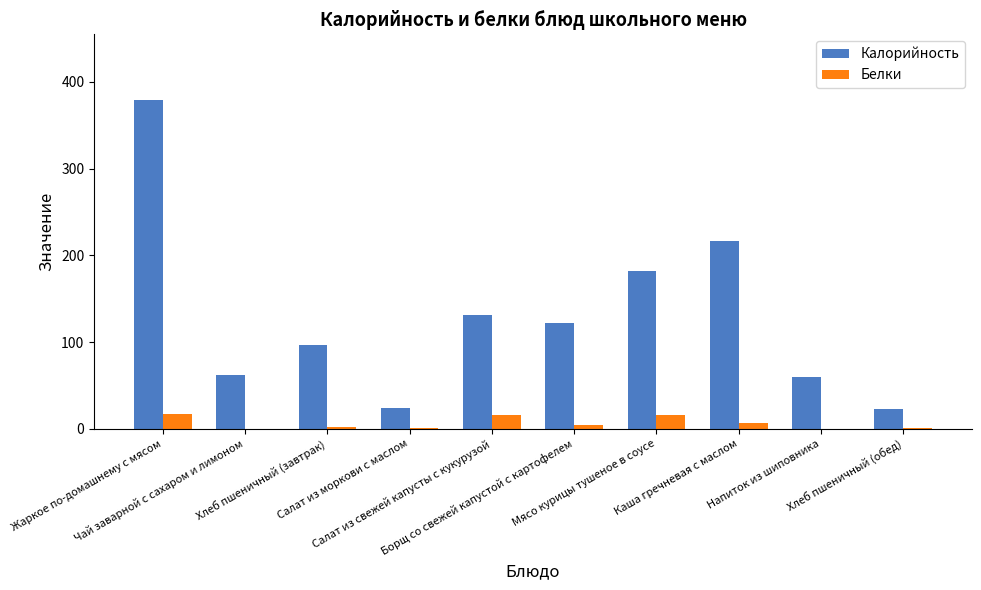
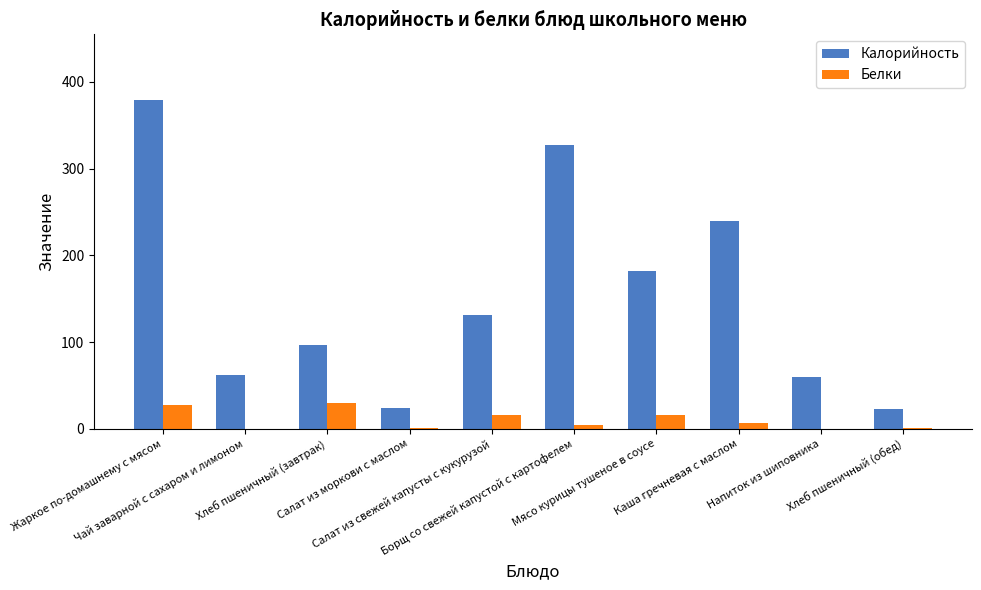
Белки, Жаркое по-домашнему с мясом: 20 -> 30
Белки, Хлеб пшеничный (завтрак): 0 -> 30
Калорийность, Борщ со свежей капустой с картофелем: 120 -> 330
Калорийность, Каша гречневая с маслом: 220 -> 240
